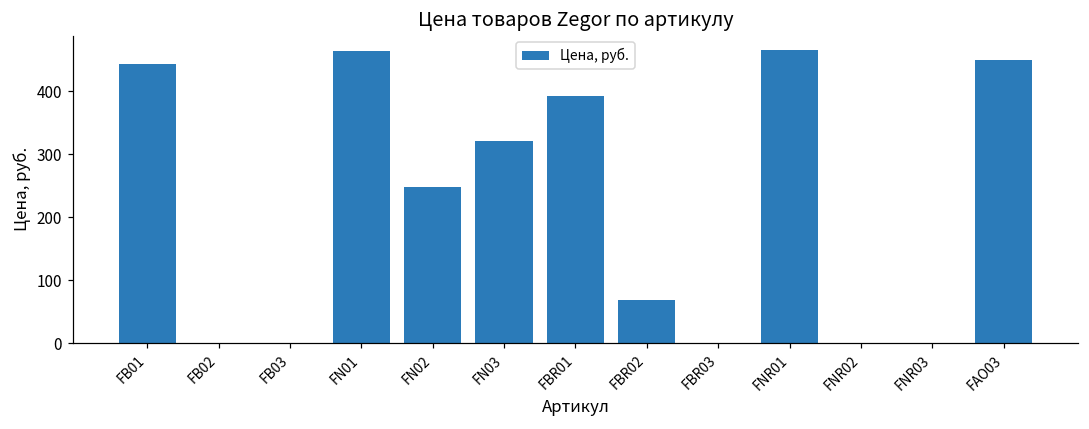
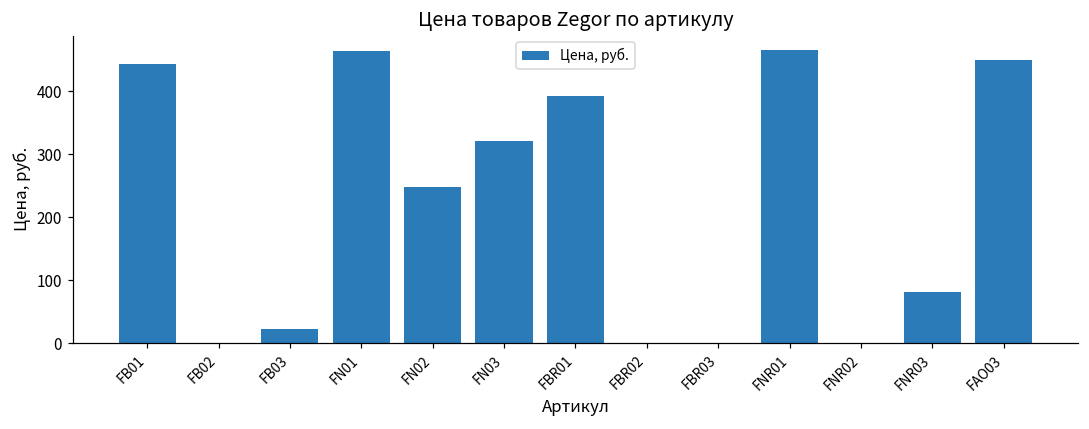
FB03: 0 -> 20
FBR02: 70 -> 0
FNR03: 0 -> 80
